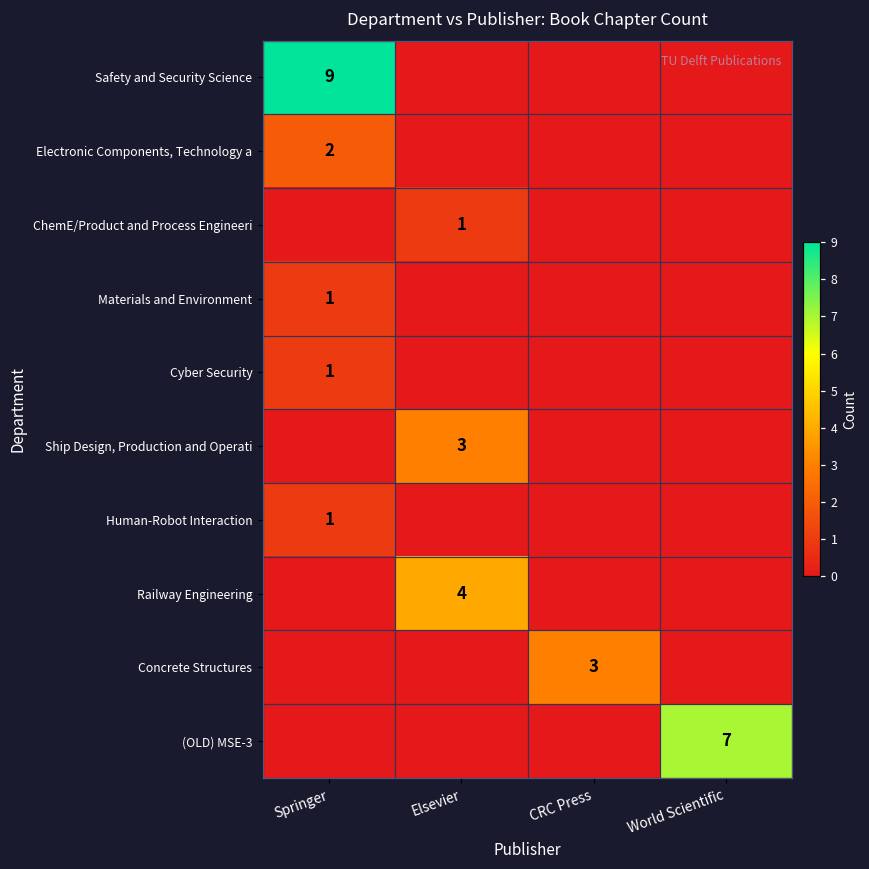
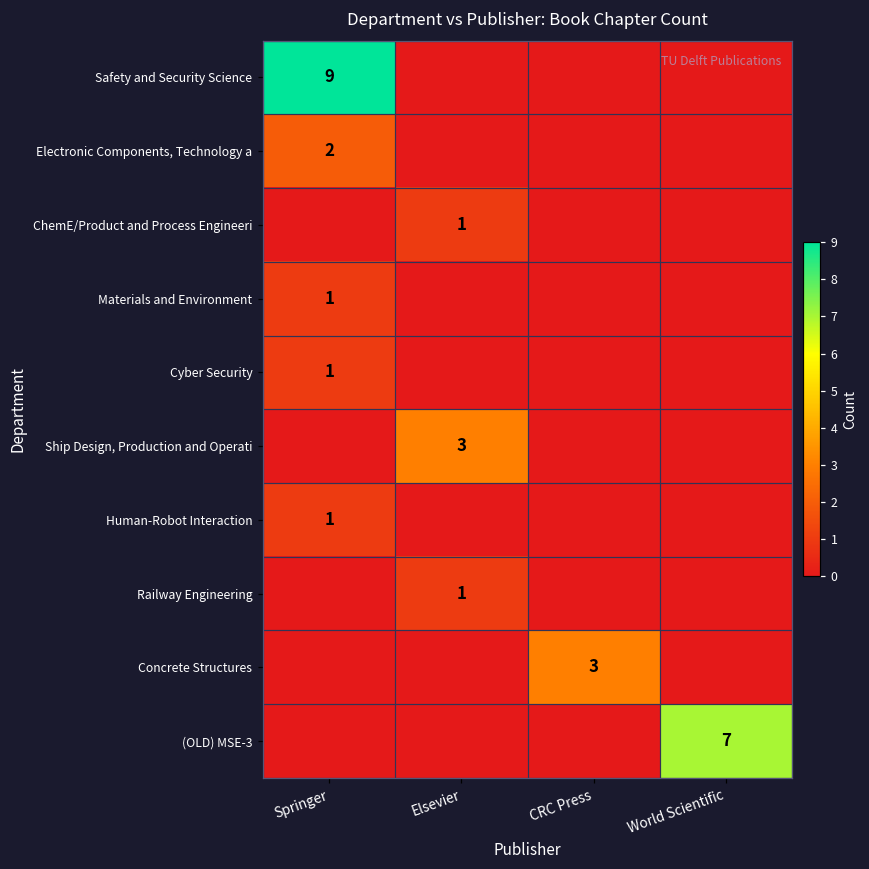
Railway Engineering, Elsevier: 4 -> 1
